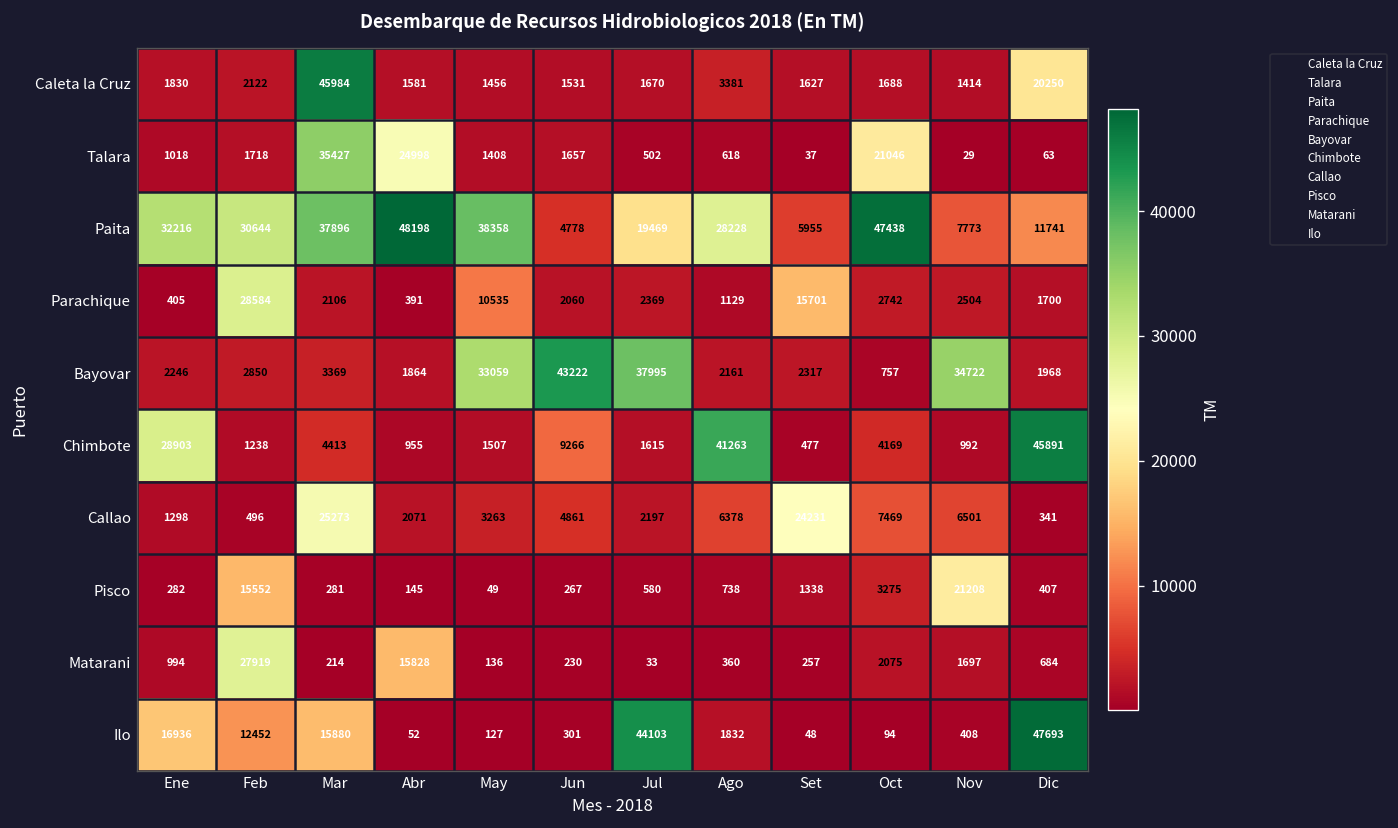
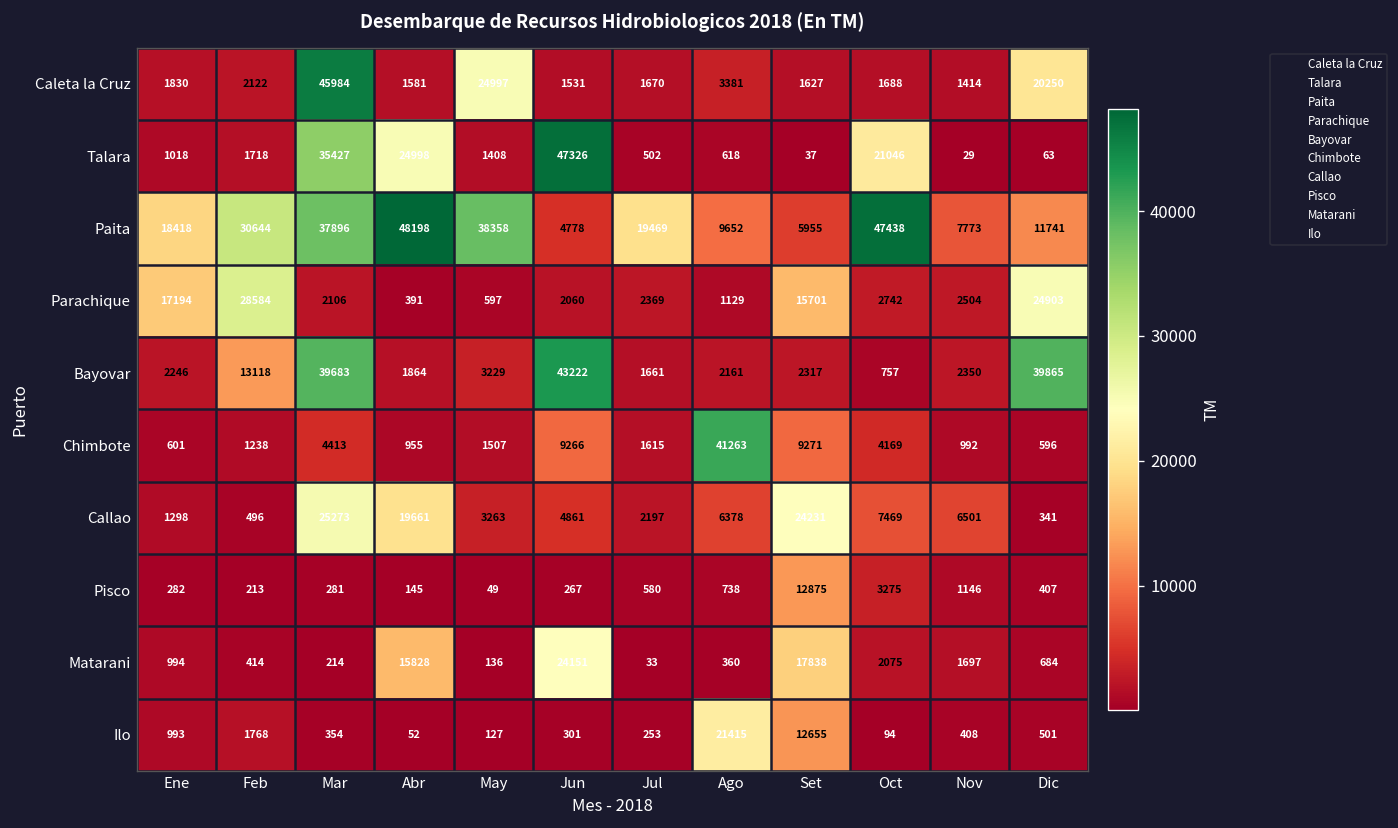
Caleta la Cruz, May: 1456 -> 24997
Talara, Jun: 1657 -> 47326
Paita, Ene: 32216 -> 18418
Paita, Ago: 28228 -> 9652
Parachique, Ene: 405 -> 17194
Parachique, May: 10535 -> 597
Parachique, Dic: 1700 -> 24903
Bayovar, Feb: 2850 -> 13118
Bayovar, Mar: 3369 -> 39683
Bayovar, May: 33059 -> 3229
Bayovar, Jul: 37995 -> 1661
Bayovar, Nov: 34722 -> 2350
Bayovar, Dic: 1968 -> 39865
Chimbote, Ene: 28903 -> 601
Chimbote, Set: 477 -> 9271
Chimbote, Dic: 45891 -> 596
Callao, Abr: 2071 -> 19661
Pisco, Feb: 15552 -> 213
Pisco, Set: 1338 -> 12875
Pisco, Nov: 21208 -> 1146
Matarani, Feb: 27919 -> 414
Matarani, Jun: 230 -> 24151
Matarani, Set: 257 -> 17838
Ilo, Ene: 16936 -> 993
Ilo, Feb: 12452 -> 1768
Ilo, Mar: 15880 -> 354
Ilo, Jul: 44103 -> 253
Ilo, Ago: 1832 -> 21415
Ilo, Set: 48 -> 12655
Ilo, Dic: 47693 -> 501
